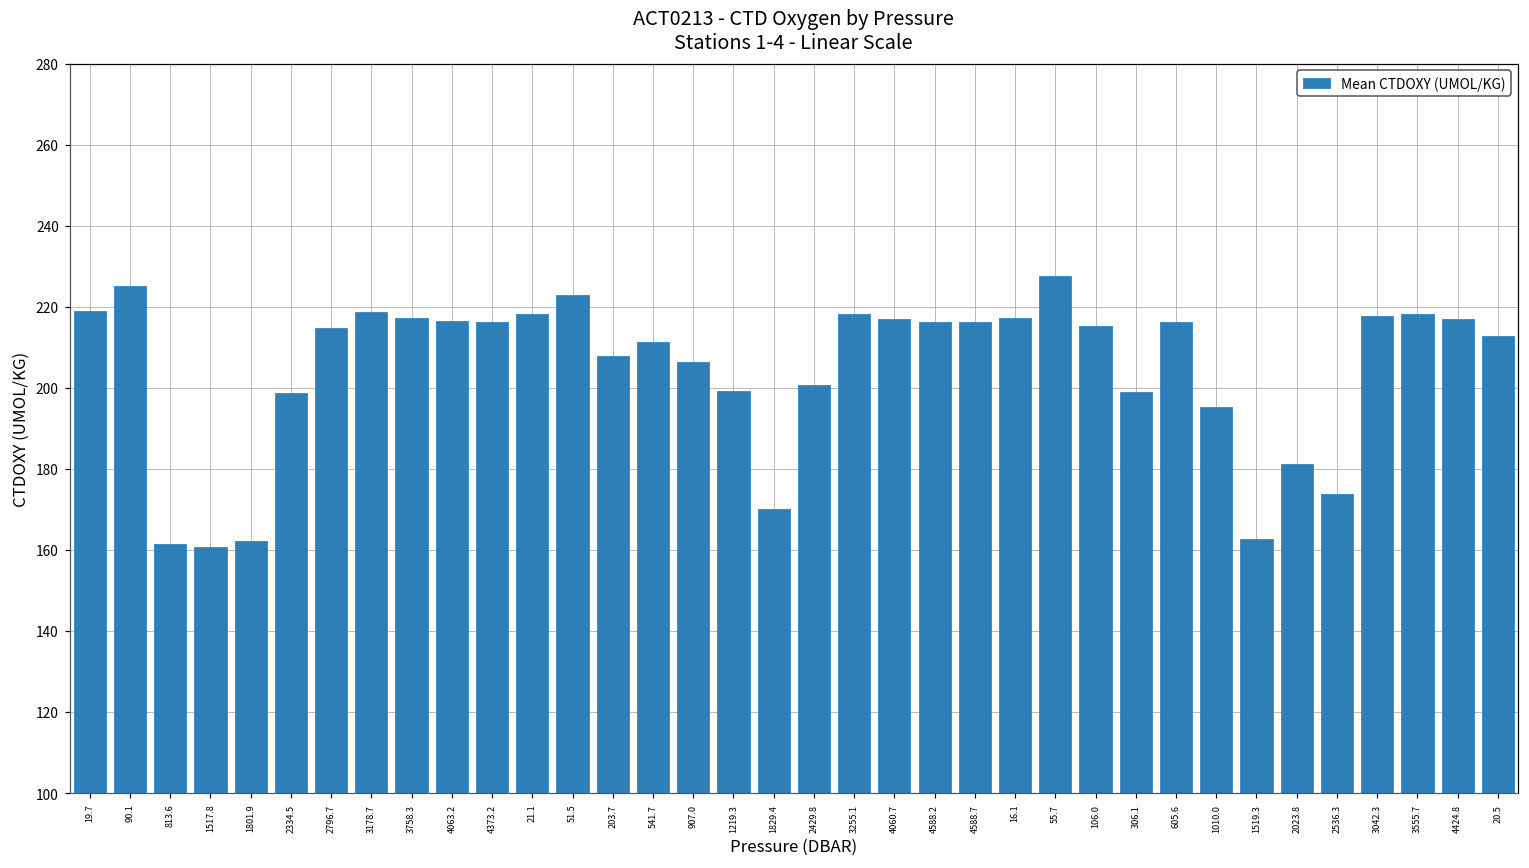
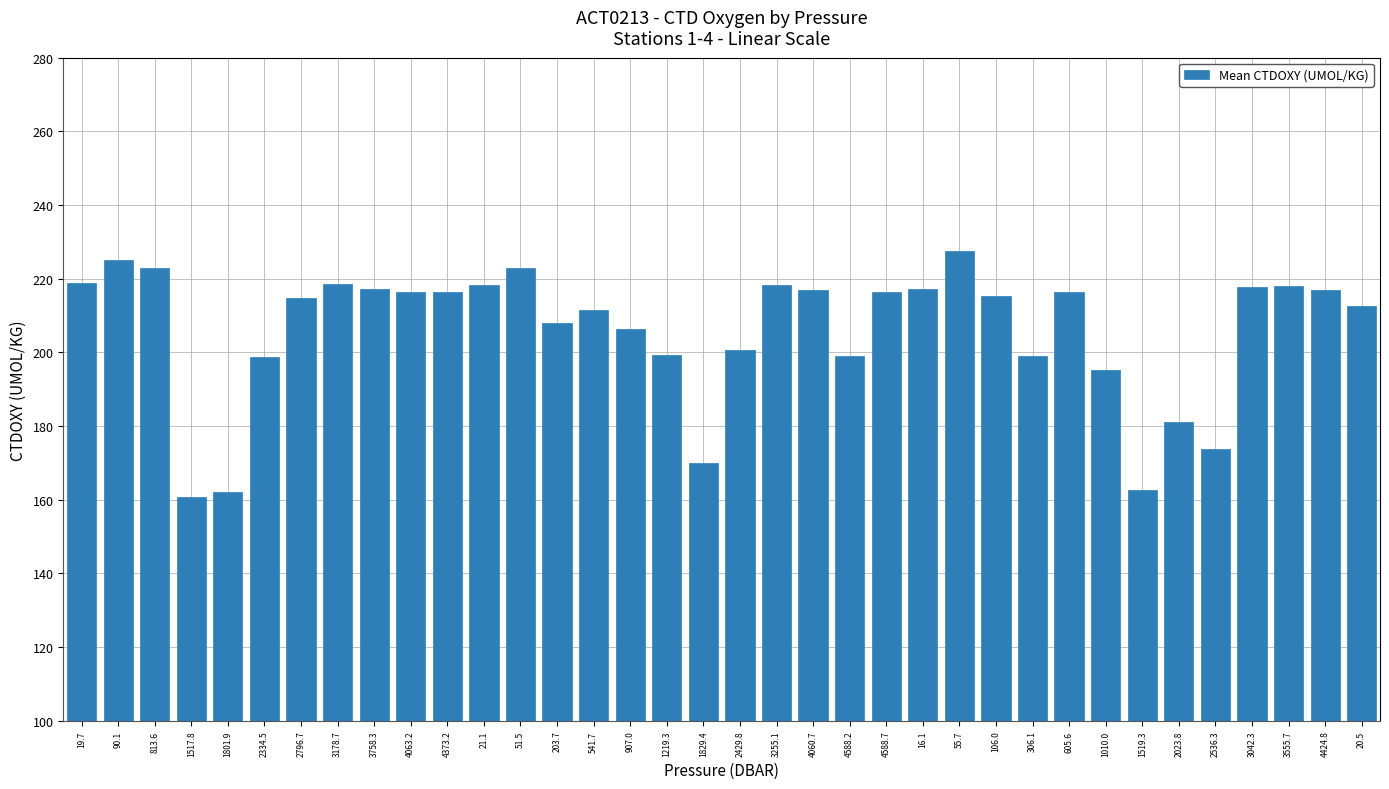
813.6: 162 -> 223
4588.2: 216 -> 199
